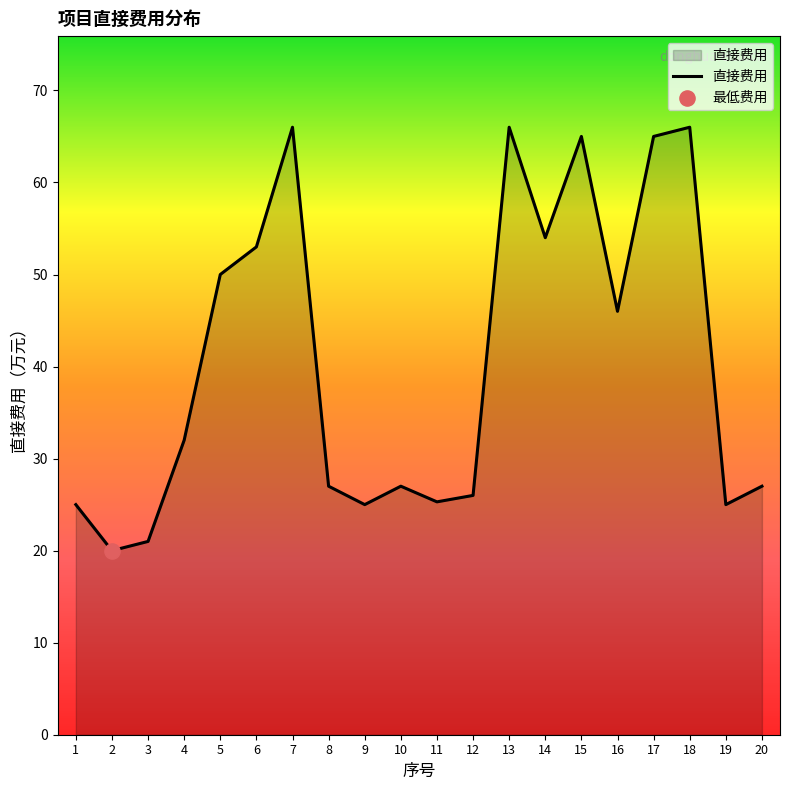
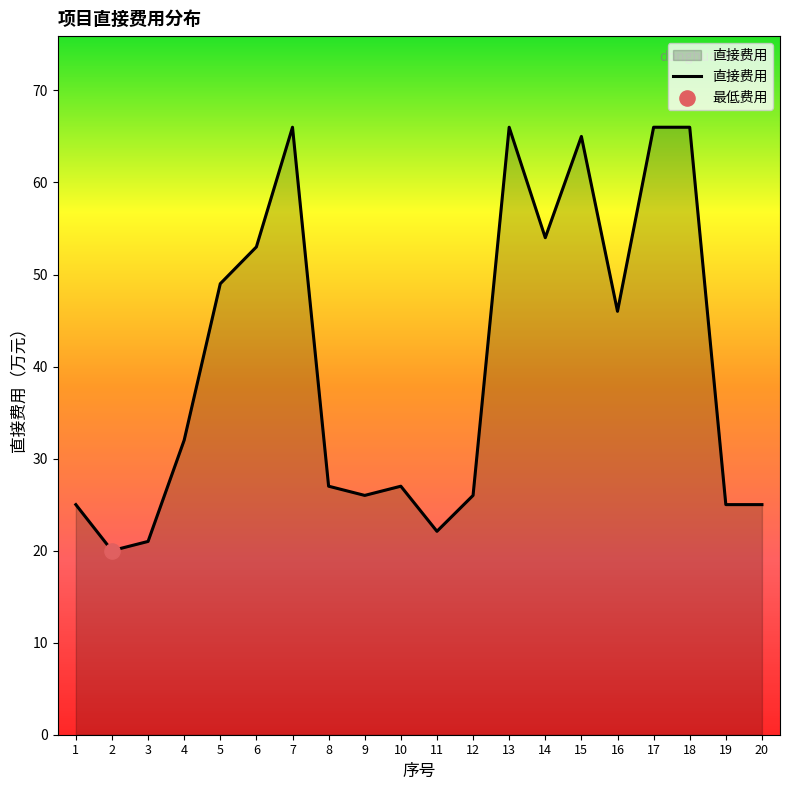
直接费用, 5: 50 -> 49
直接费用, 9: 25 -> 26
直接费用, 11: 25 -> 22
直接费用, 17: 65 -> 66
直接费用, 20: 27 -> 25
